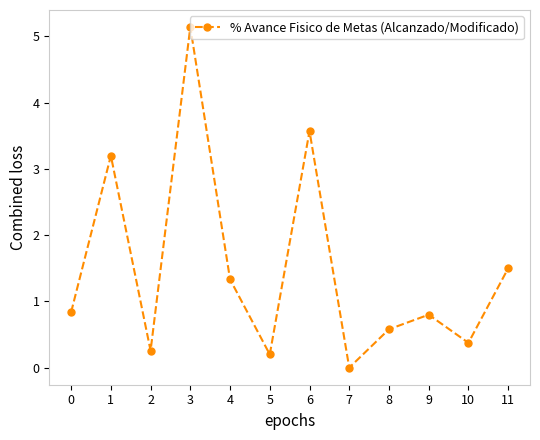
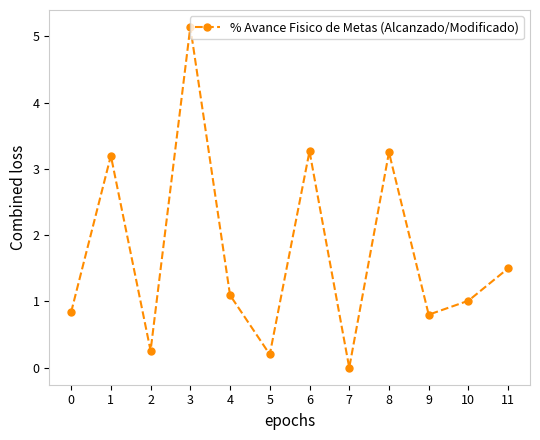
4: 1.3 -> 1.1
6: 3.6 -> 3.3
8: 0.6 -> 3.3
10: 0.4 -> 1.0
